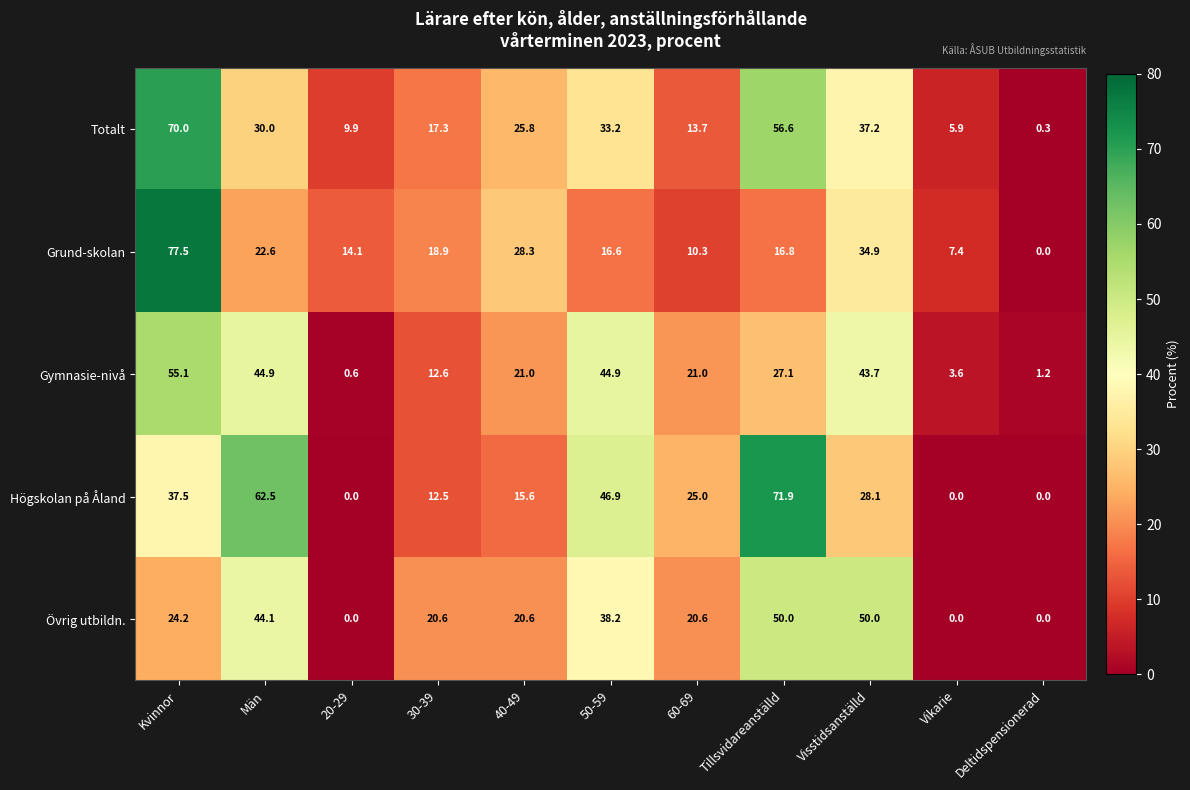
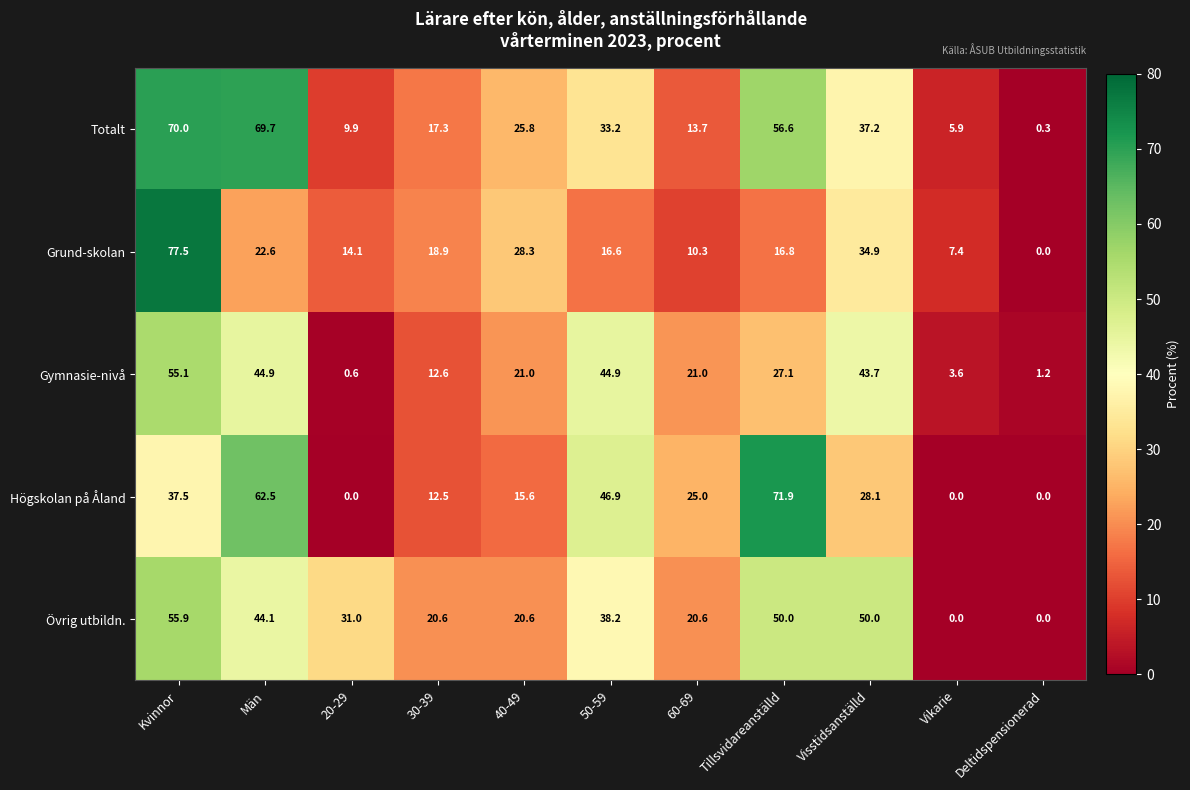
Totalt, Män: 30.0 -> 69.7
Övrig utbildn., Kvinnor: 24.2 -> 55.9
Övrig utbildn., 20-29: 0.0 -> 31.0
